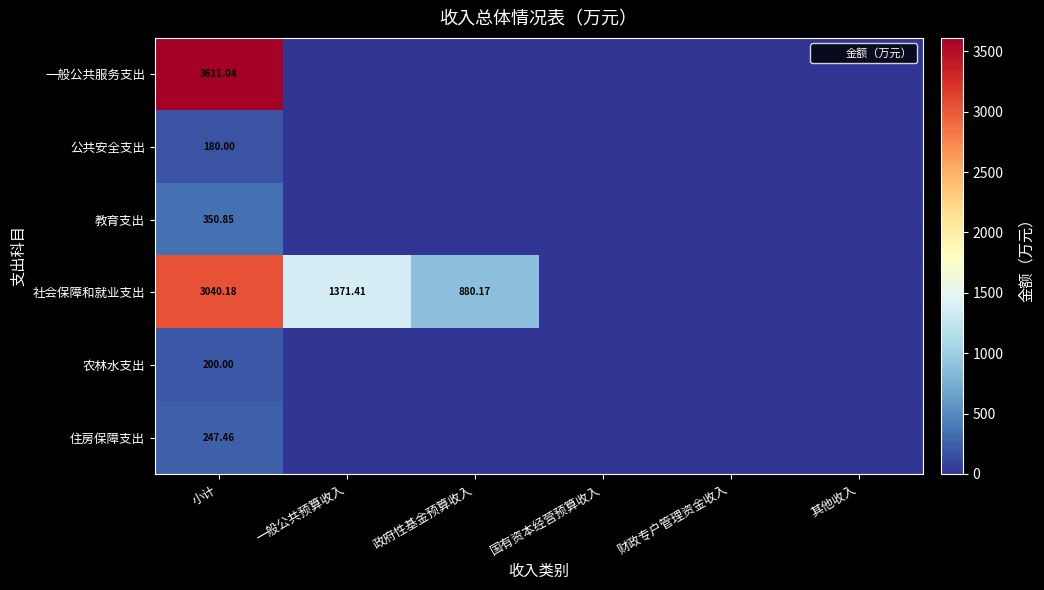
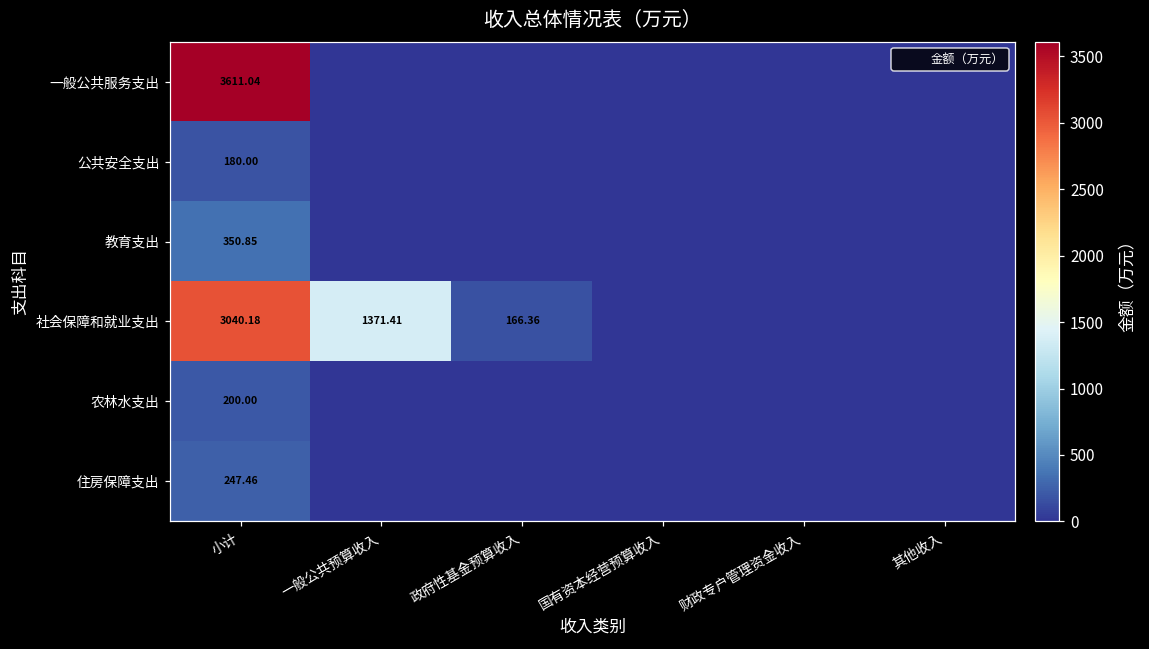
社会保障和就业支出, 政府性基金预算收入: 880.17 -> 166.36
